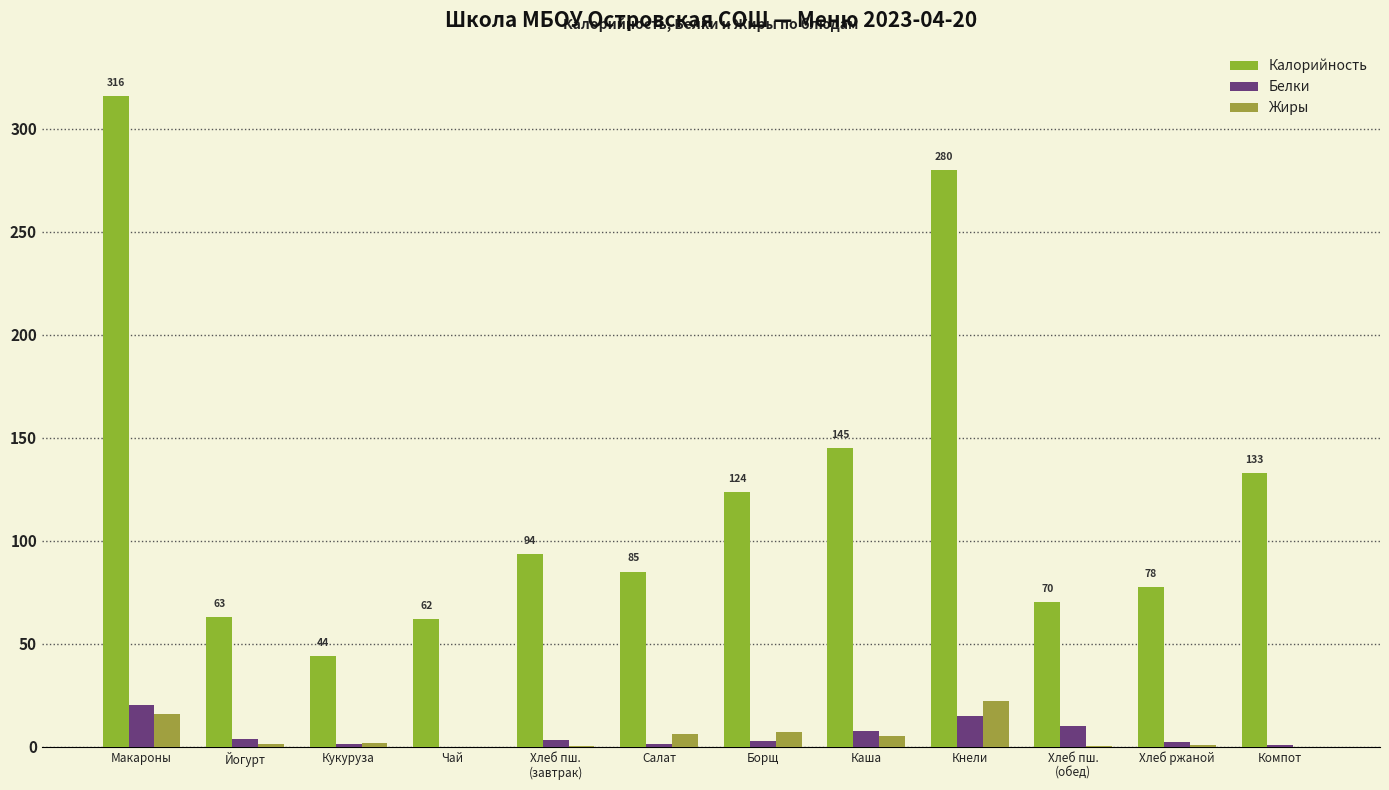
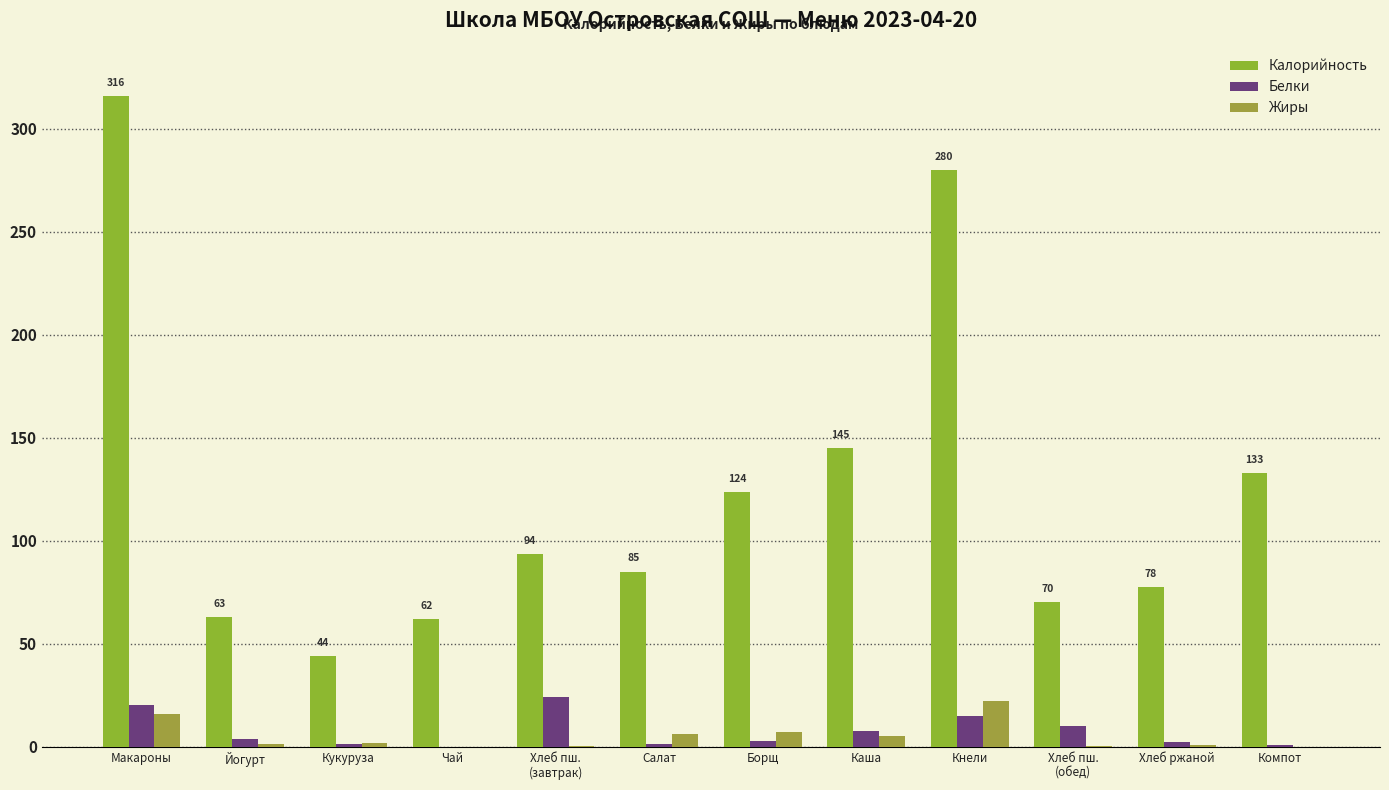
Белки, Хлеб пш. (завтрак): 3 -> 24
